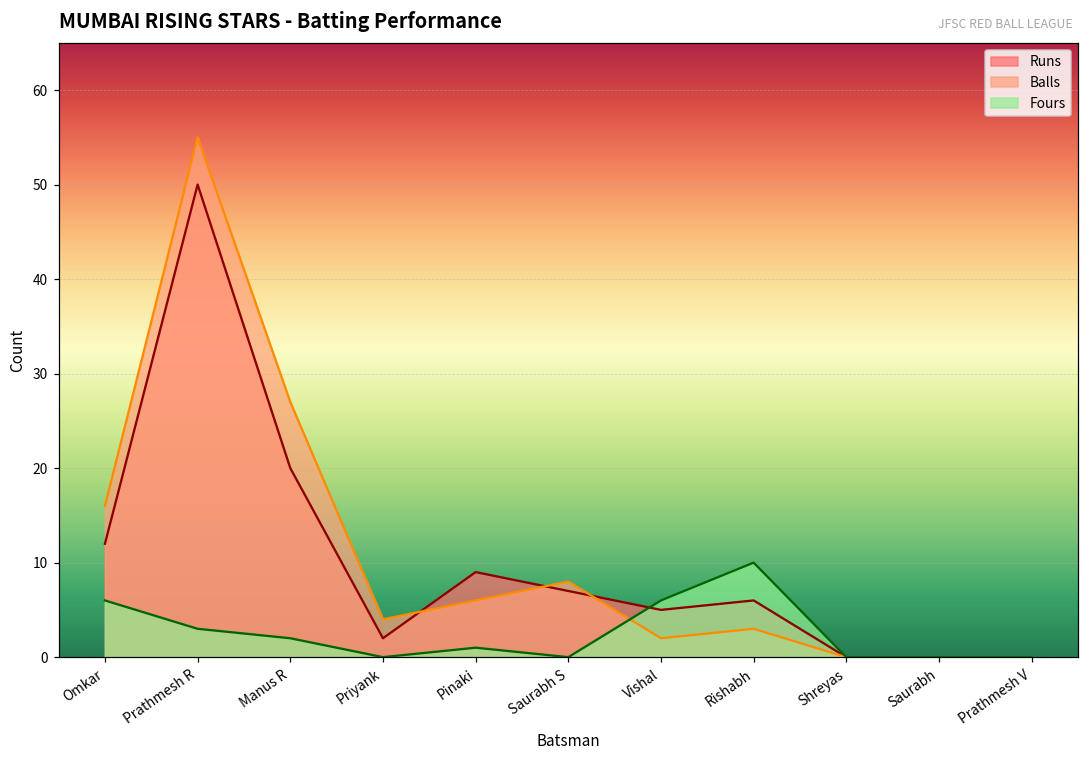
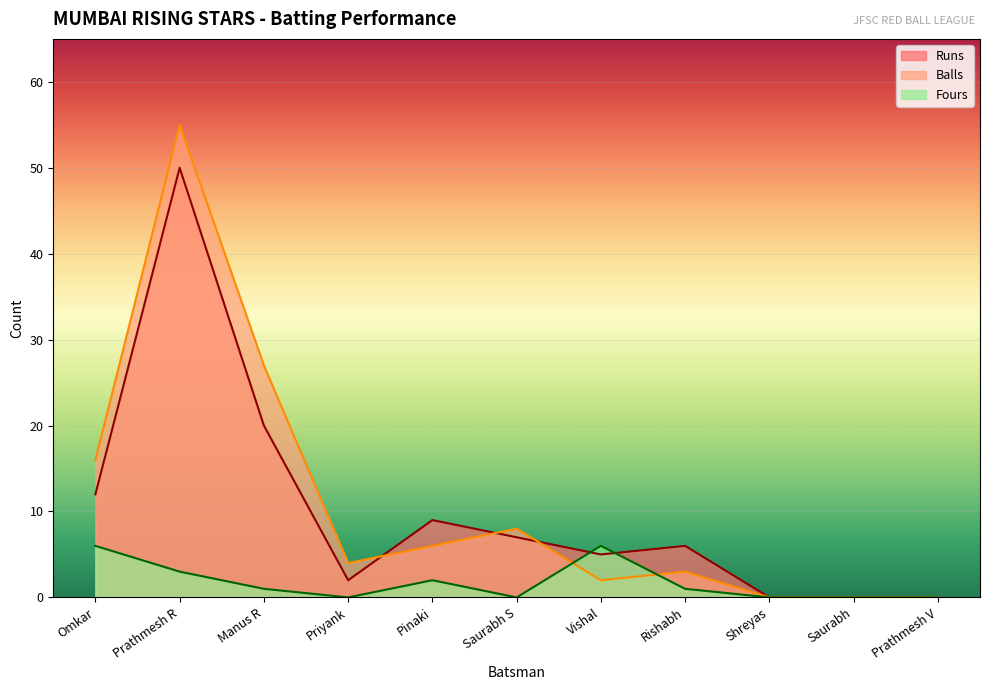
Fours, Manus R: 2 -> 1
Fours, Pinaki: 1 -> 2
Fours, Rishabh: 10 -> 1
